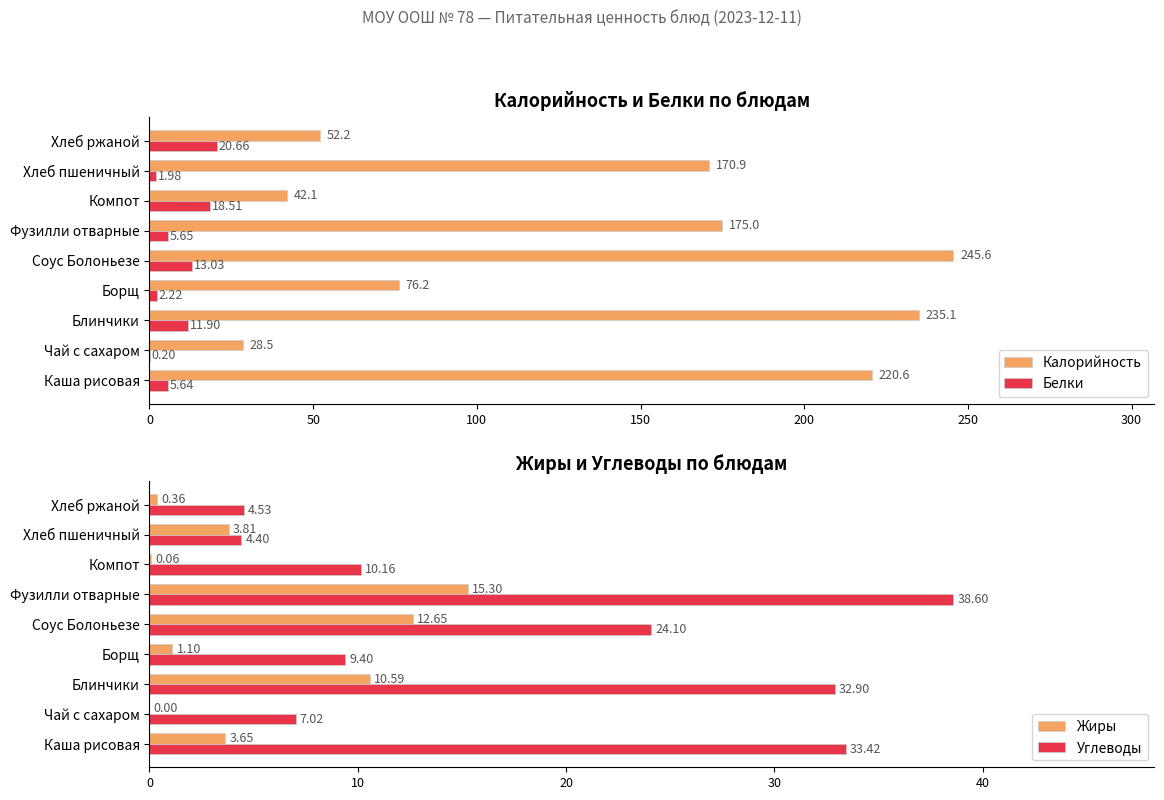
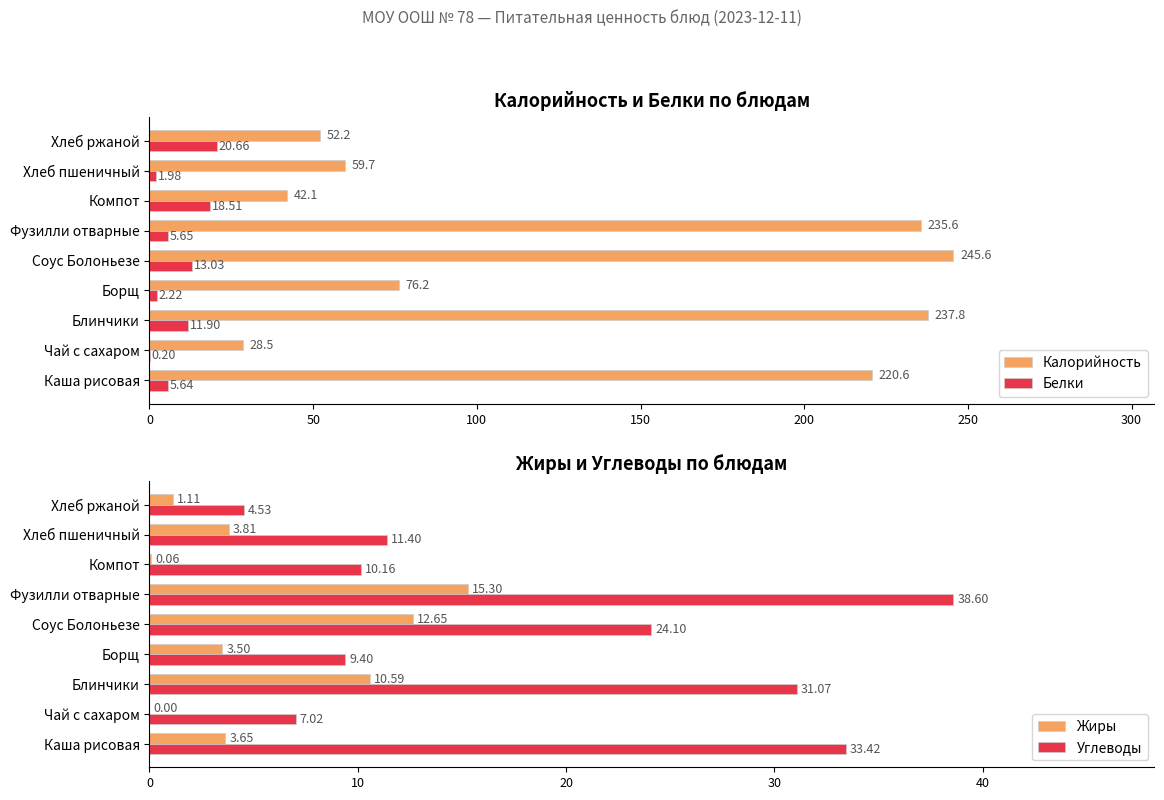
Калорийность и Белки по блюдам, Калорийность, Хлеб пшеничный: 170.9 -> 59.7
Калорийность и Белки по блюдам, Калорийность, Фузилли отварные: 175.0 -> 235.6
Калорийность и Белки по блюдам, Калорийность, Блинчики: 235.1 -> 237.8
Жиры и Углеводы по блюдам, Жиры, Хлеб ржаной: 0.36 -> 1.11
Жиры и Углеводы по блюдам, Углеводы, Хлеб пшеничный: 4.40 -> 11.40
Жиры и Углеводы по блюдам, Жиры, Борщ: 1.10 -> 3.50
Жиры и Углеводы по блюдам, Углеводы, Блинчики: 32.90 -> 31.07
